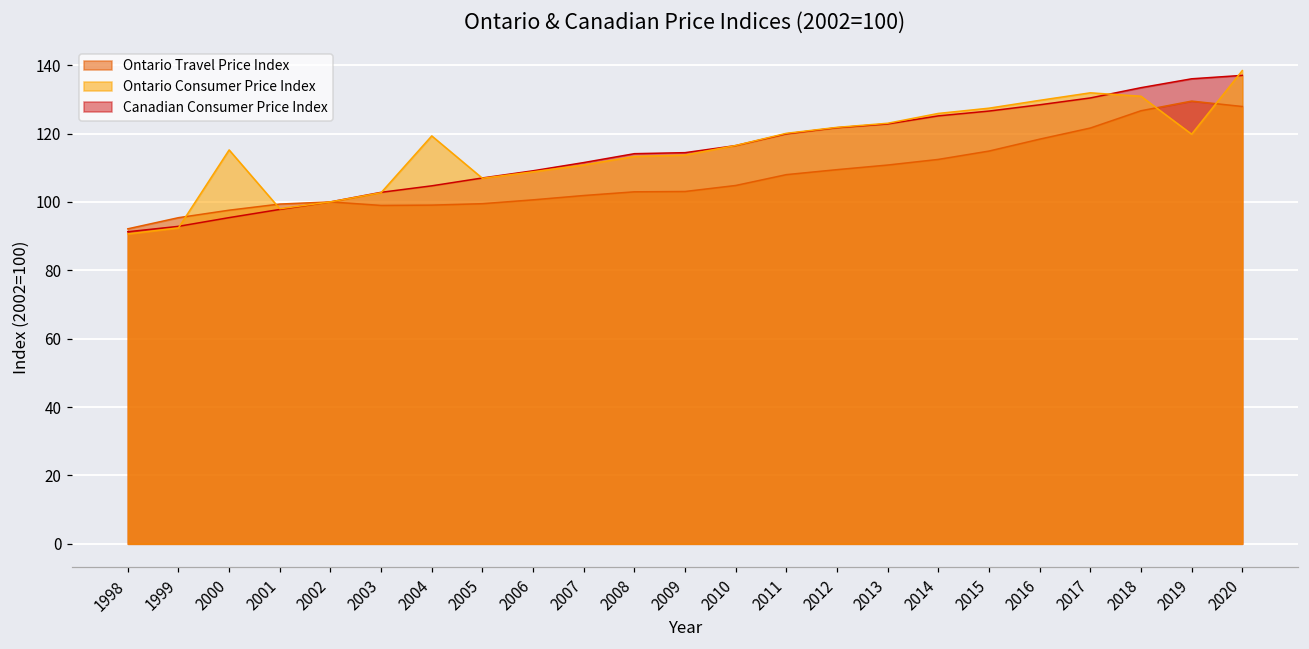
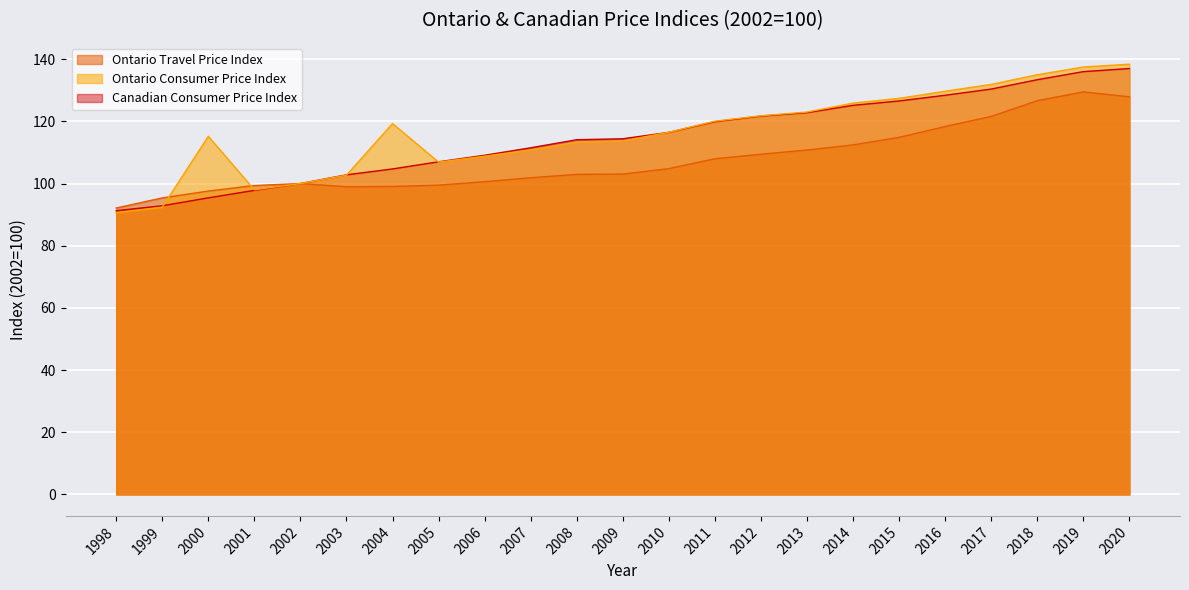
Ontario Consumer Price Index, 2018: 131 -> 135
Ontario Consumer Price Index, 2019: 120 -> 138
